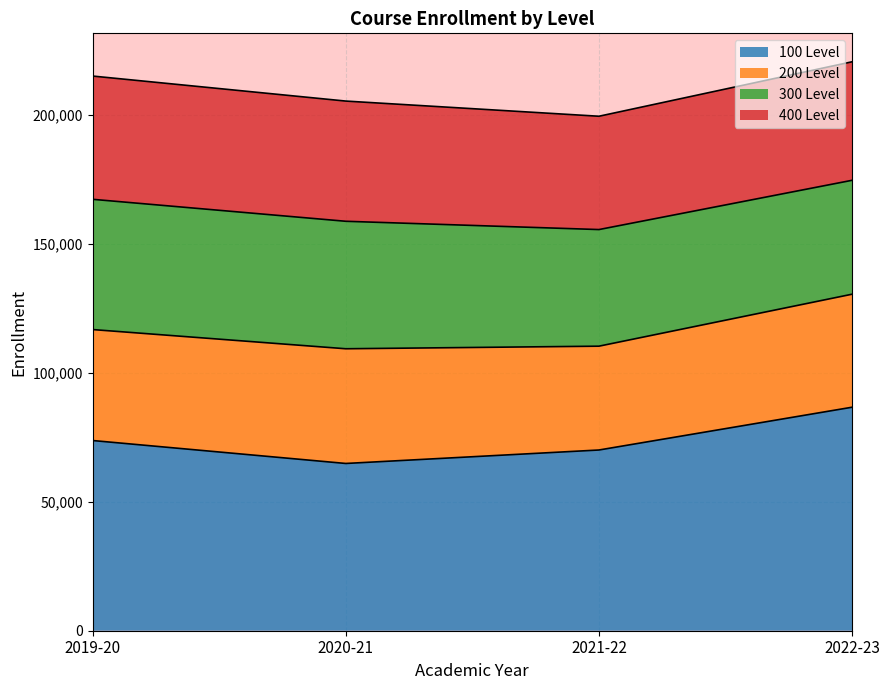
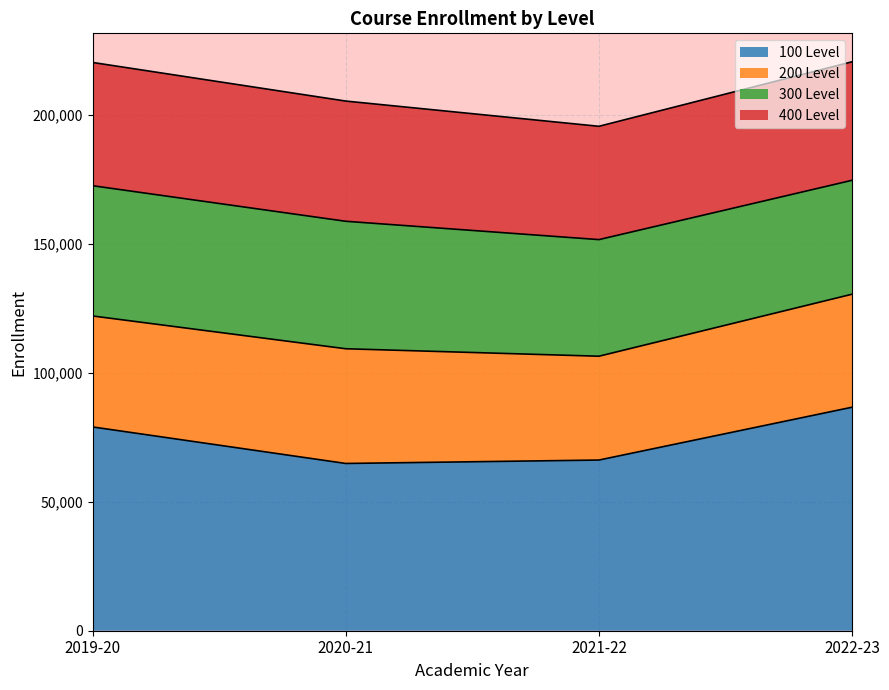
100 Level, 2019-20: 74,000 -> 79,000
100 Level, 2021-22: 70,000 -> 66,000
